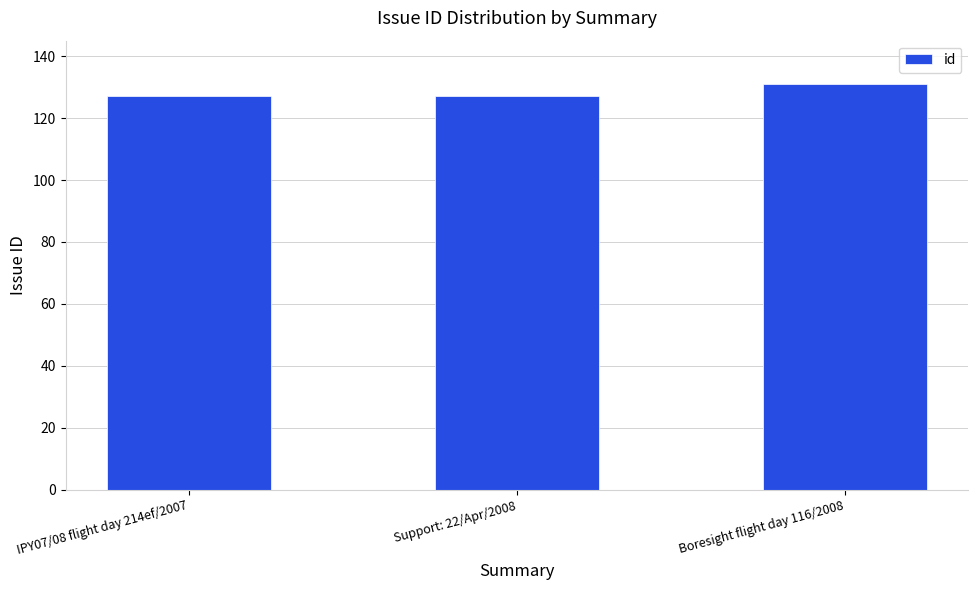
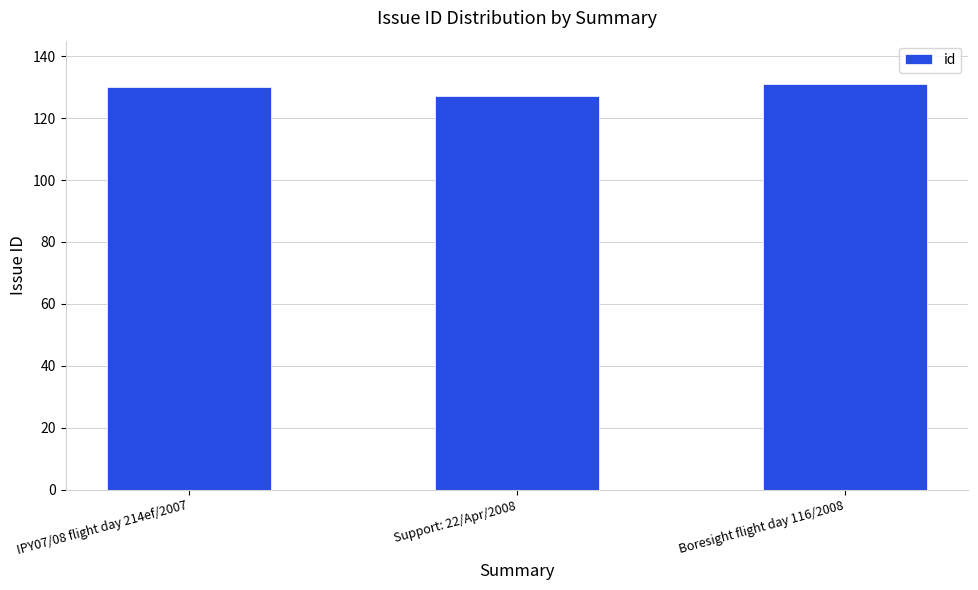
IPY07/08 flight day 214ef/2007: 127 -> 130
